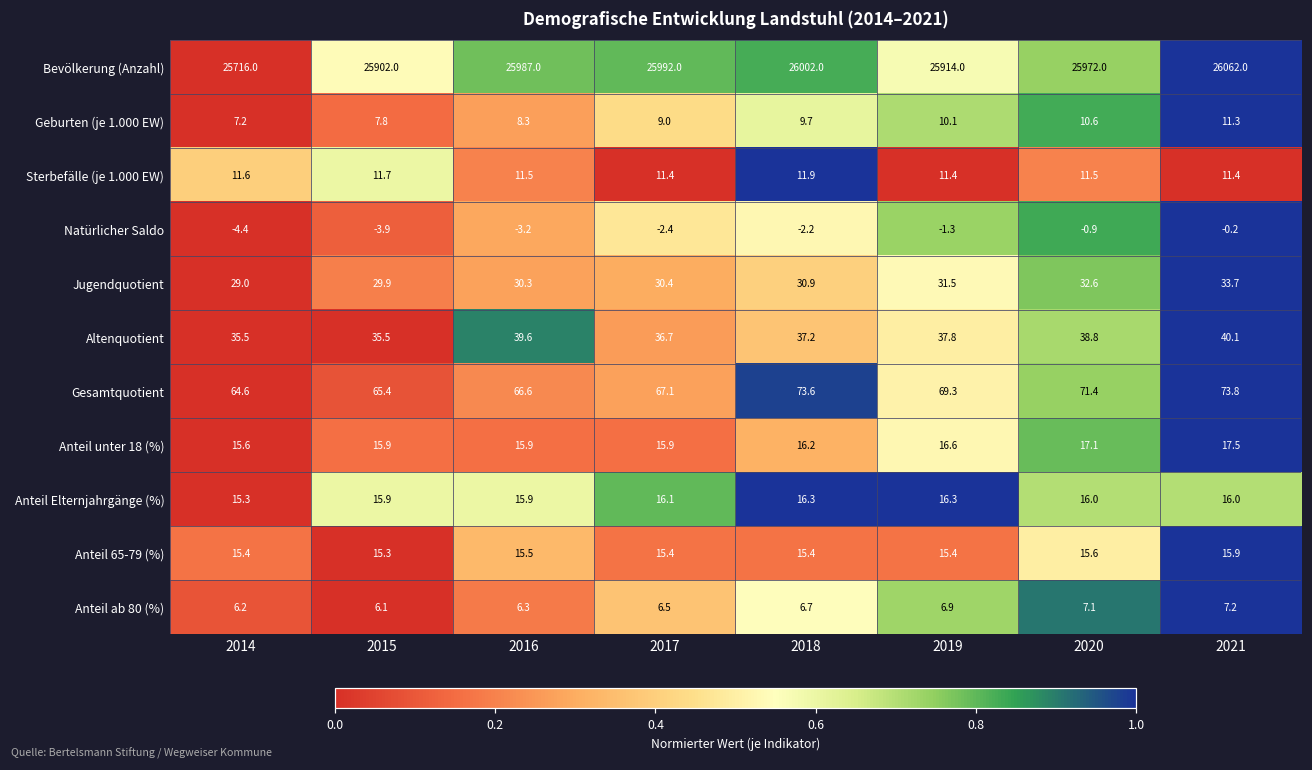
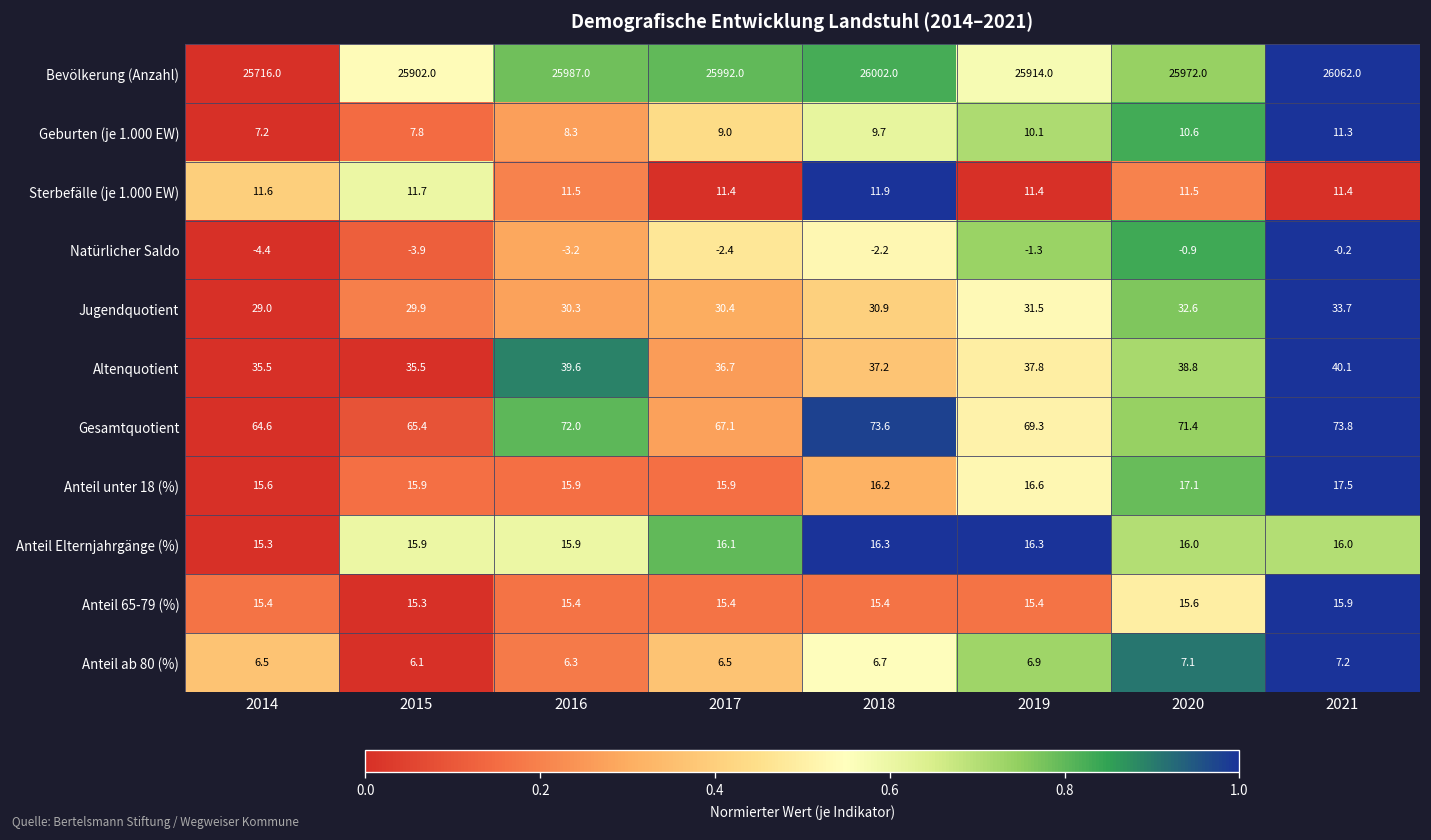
Gesamtquotient, 2016: 66.6 -> 72.0
Anteil 65-79 (%), 2016: 15.5 -> 15.4
Anteil ab 80 (%), 2014: 6.2 -> 6.5
